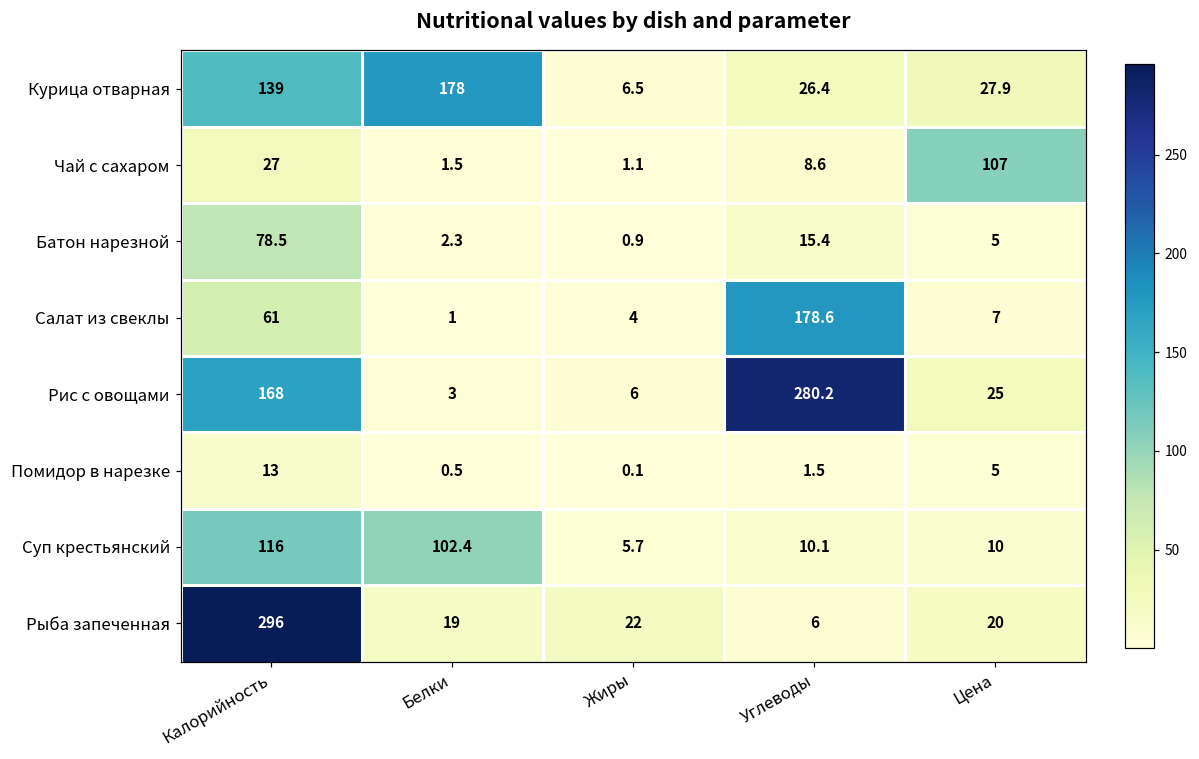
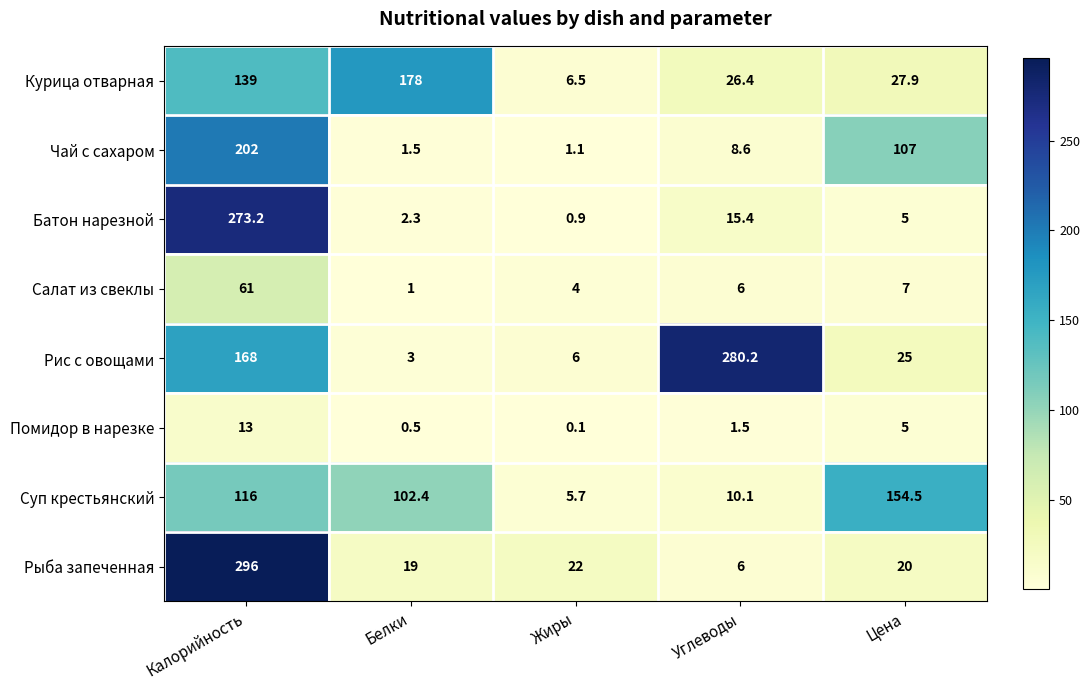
Чай с сахаром, Калорийность: 27 -> 202
Батон нарезной, Калорийность: 78.5 -> 273.2
Салат из свеклы, Углеводы: 178.6 -> 6
Суп крестьянский, Цена: 10 -> 154.5
